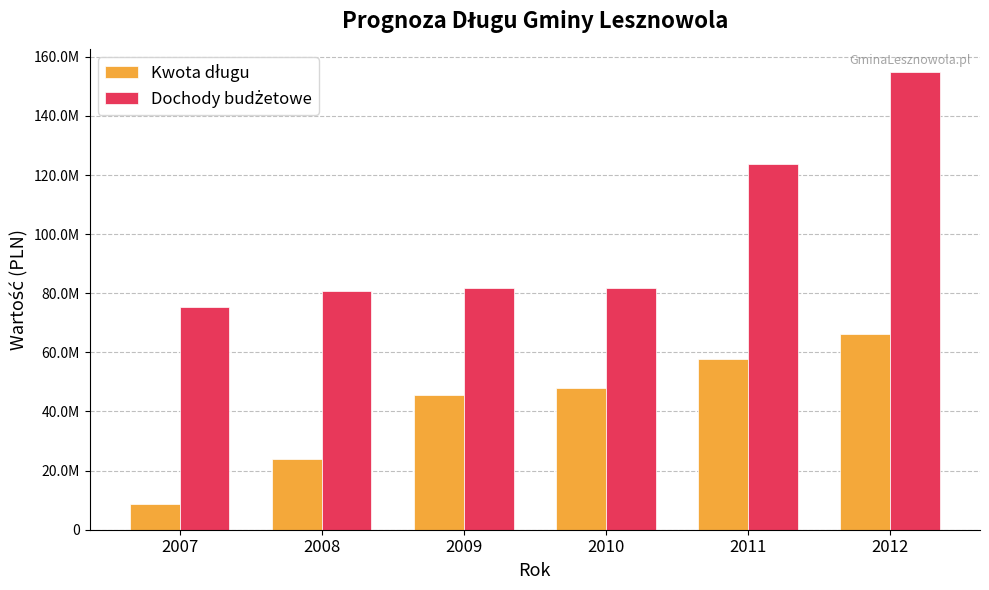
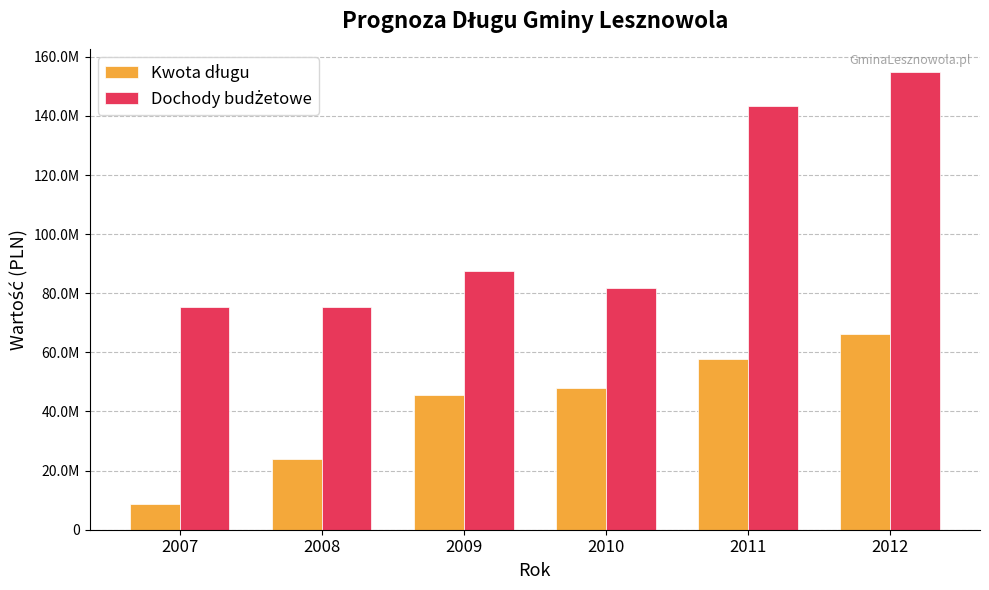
Dochody budżetowe, 2008: 81000000 -> 75000000
Dochody budżetowe, 2009: 82000000 -> 88000000
Dochody budżetowe, 2011: 124000000 -> 143000000
